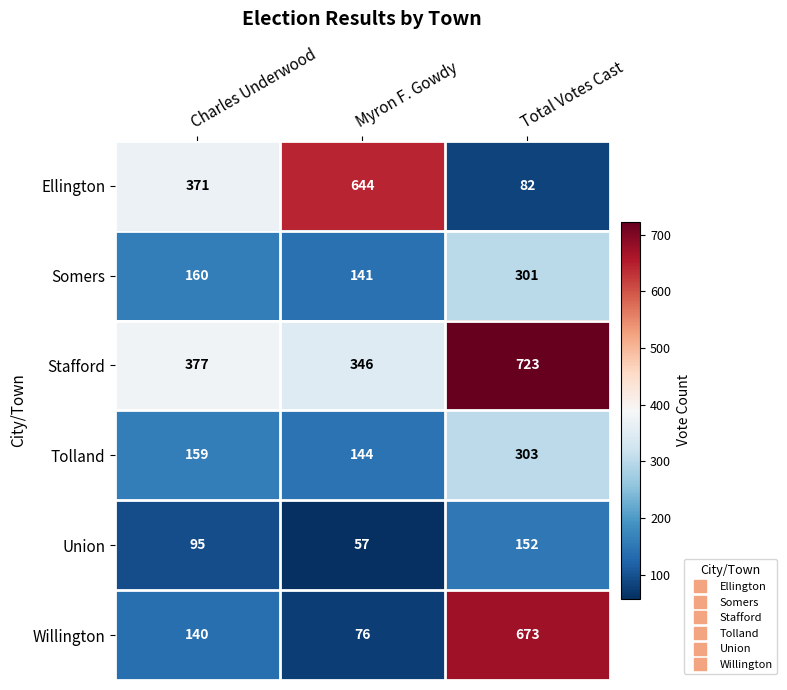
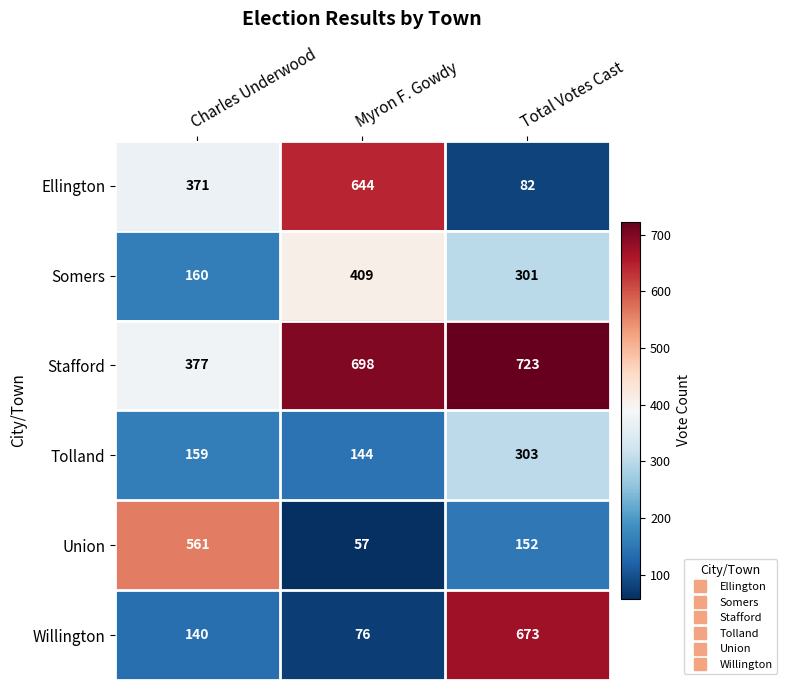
Somers, Myron F. Gowdy: 141 -> 409
Stafford, Myron F. Gowdy: 346 -> 698
Union, Charles Underwood: 95 -> 561
